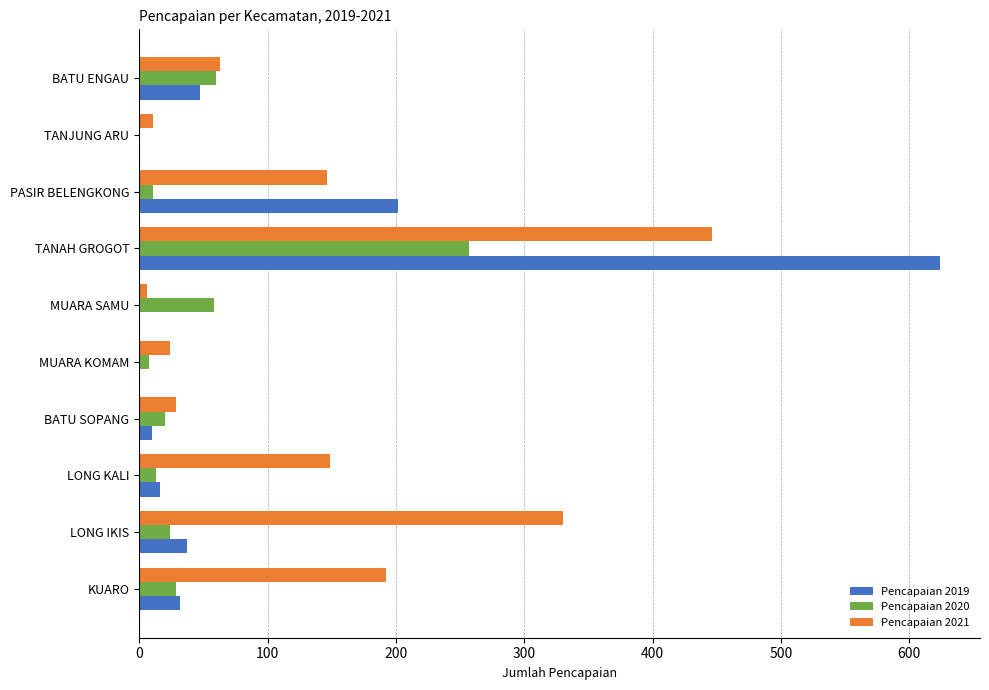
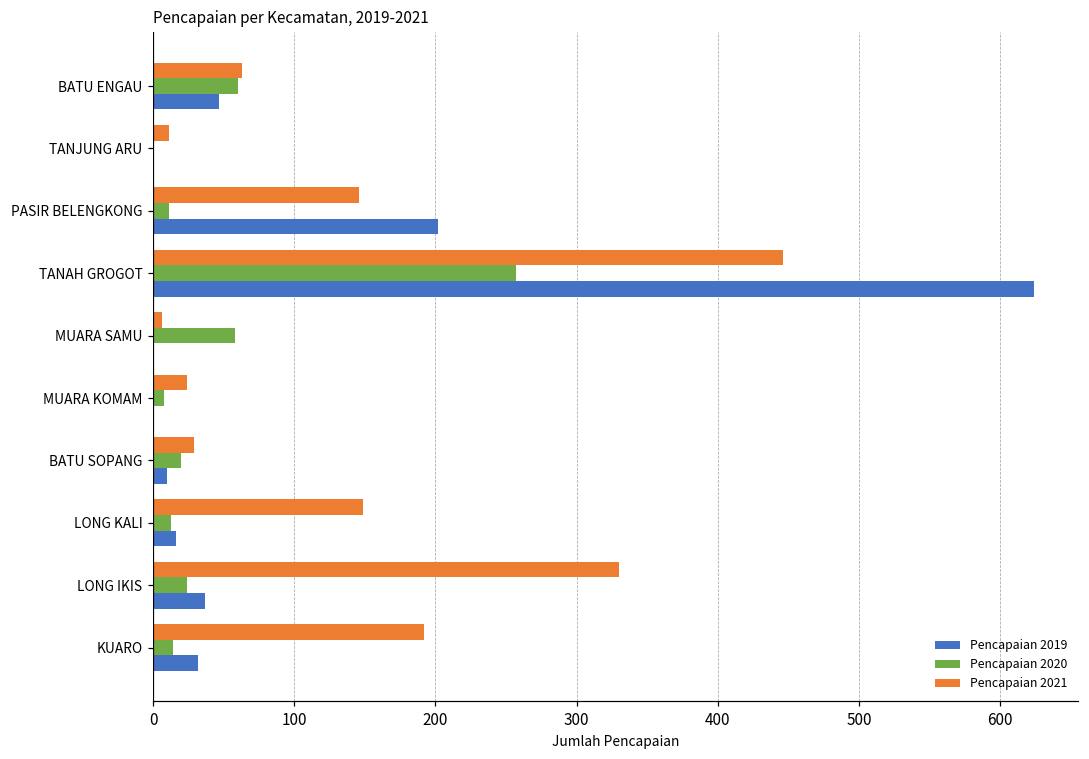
Pencapaian 2020, KUARO: 29 -> 14
